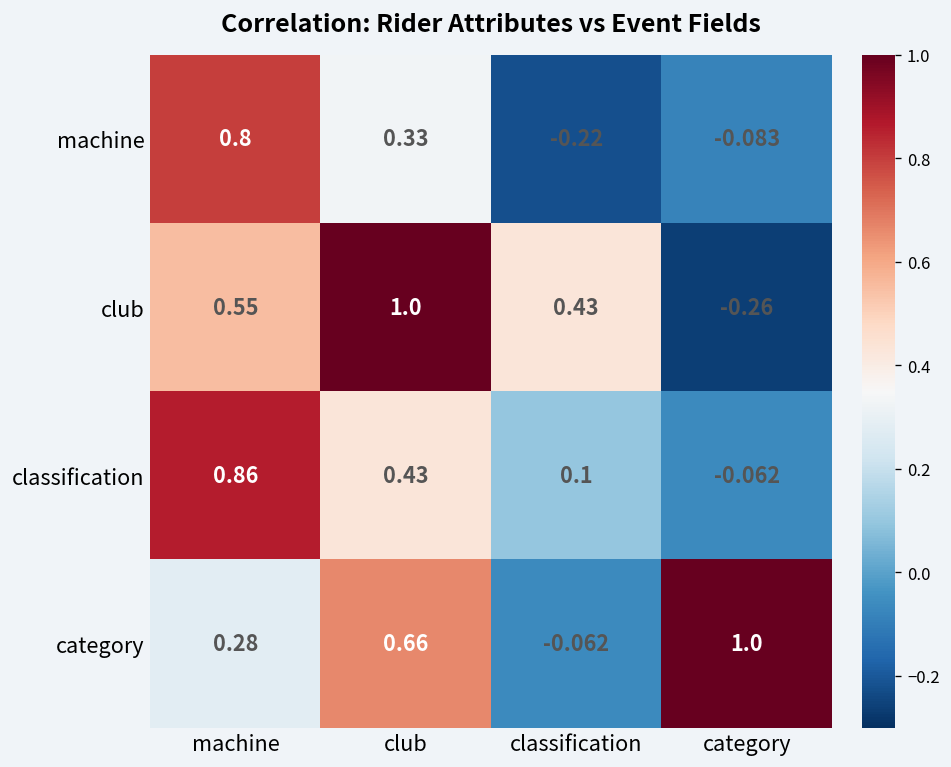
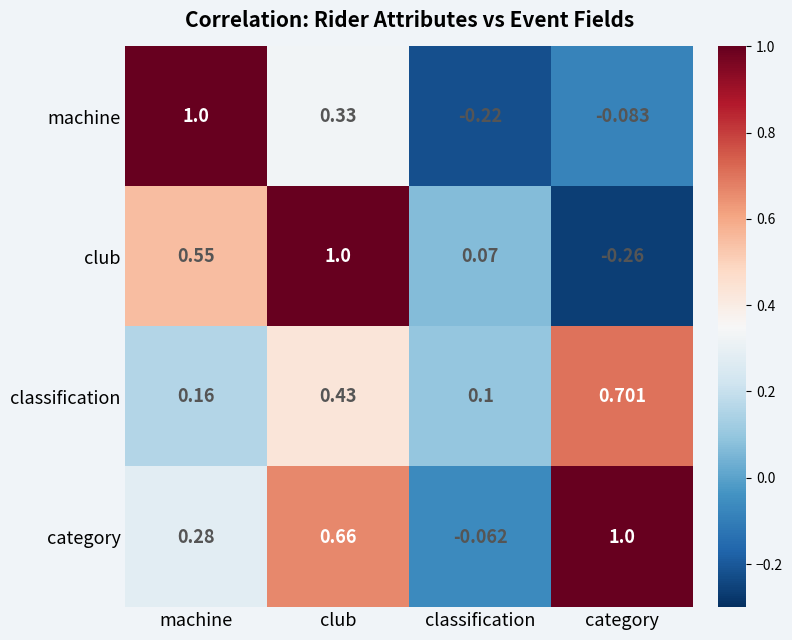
machine, machine: 0.8 -> 1.0
club, classification: 0.43 -> 0.07
classification, machine: 0.86 -> 0.16
classification, category: -0.062 -> 0.701
